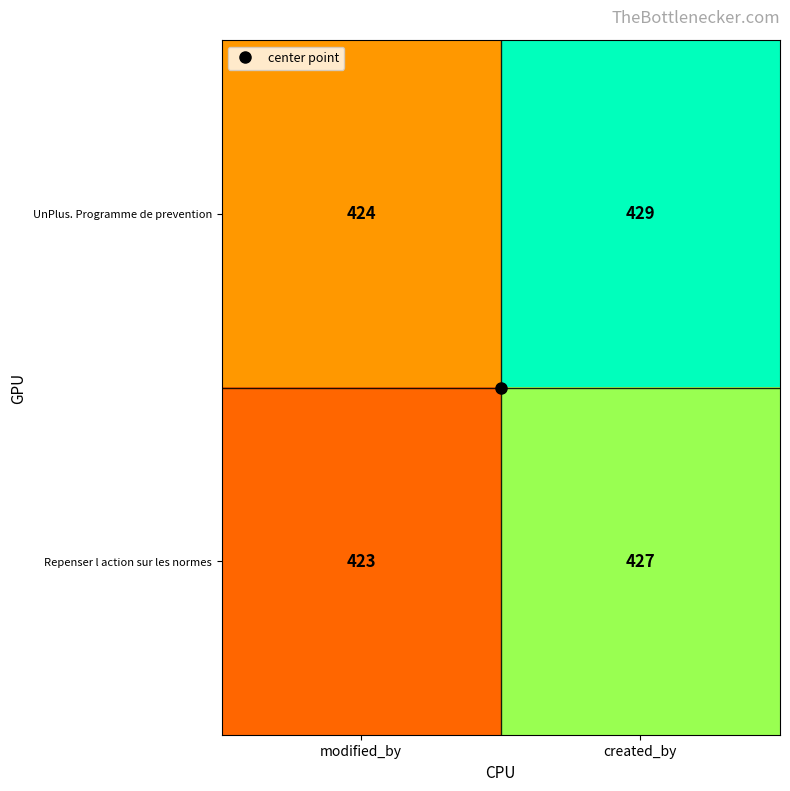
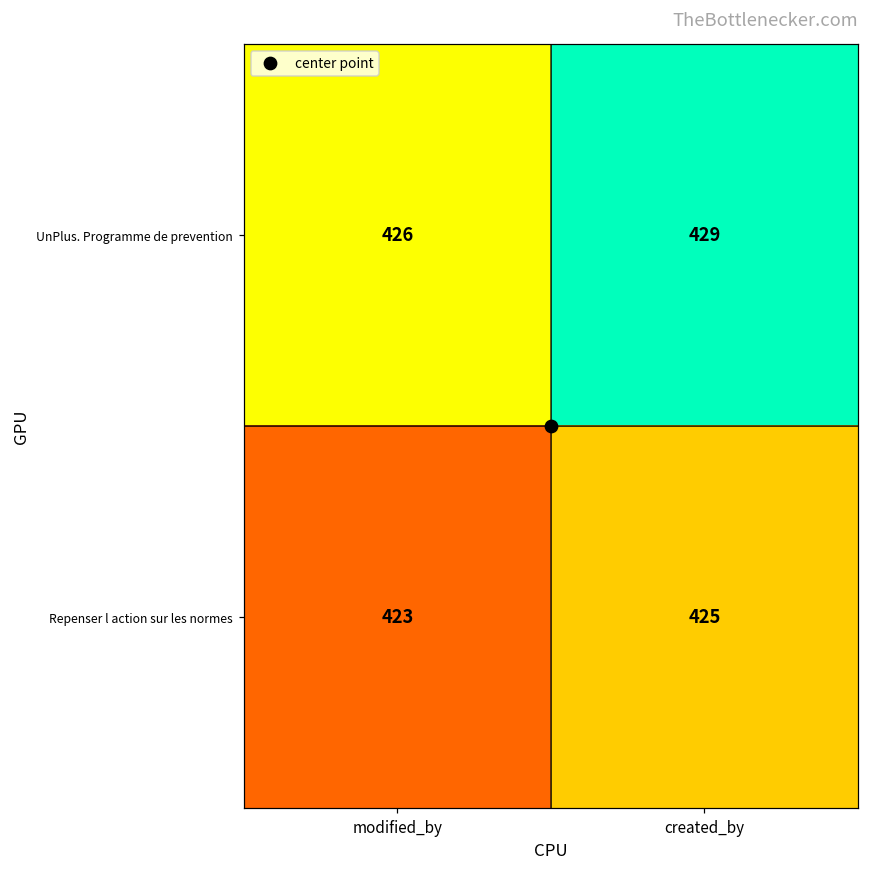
UnPlus. Programme de prevention, modified_by: 424 -> 426
Repenser l action sur les normes, created_by: 427 -> 425
